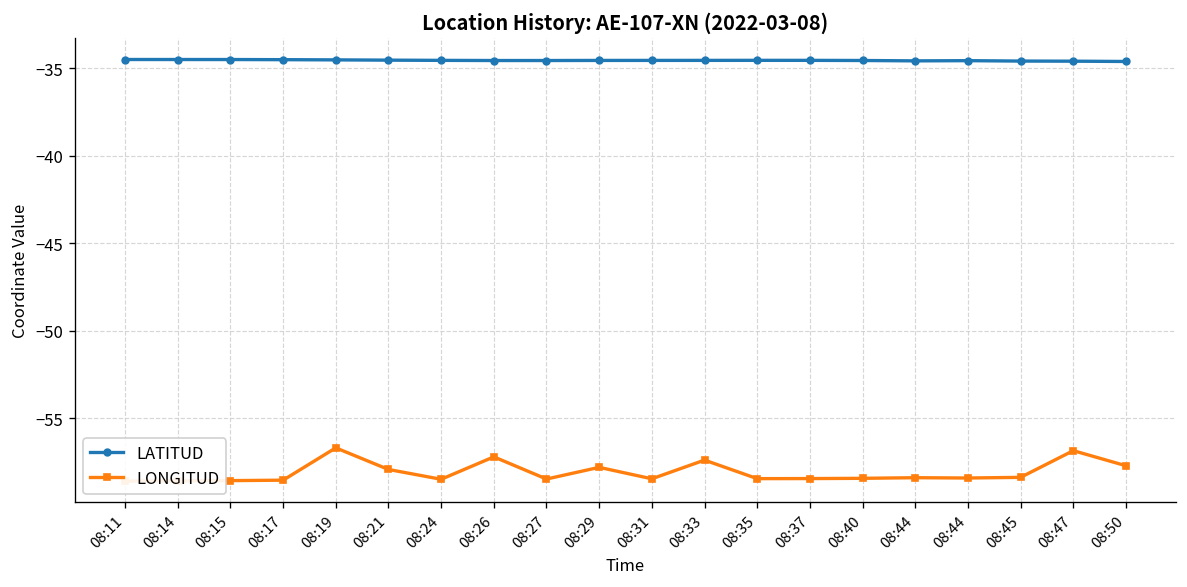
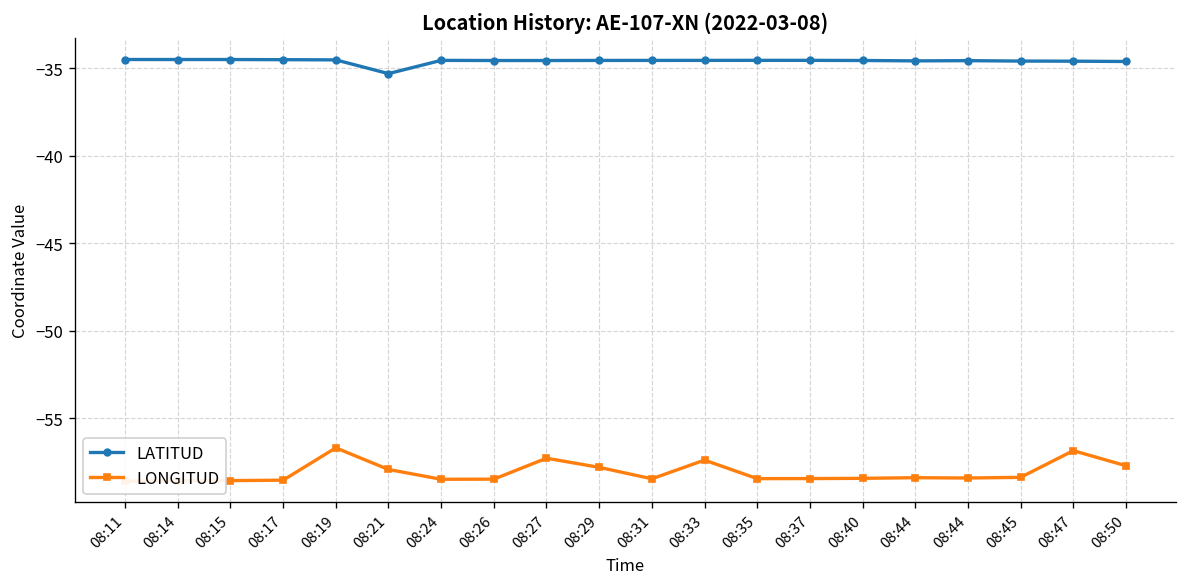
LATITUD, 08:21: -34.5 -> -35.3
LONGITUD, 08:26: -57.2 -> -58.5
LONGITUD, 08:27: -58.5 -> -57.3
